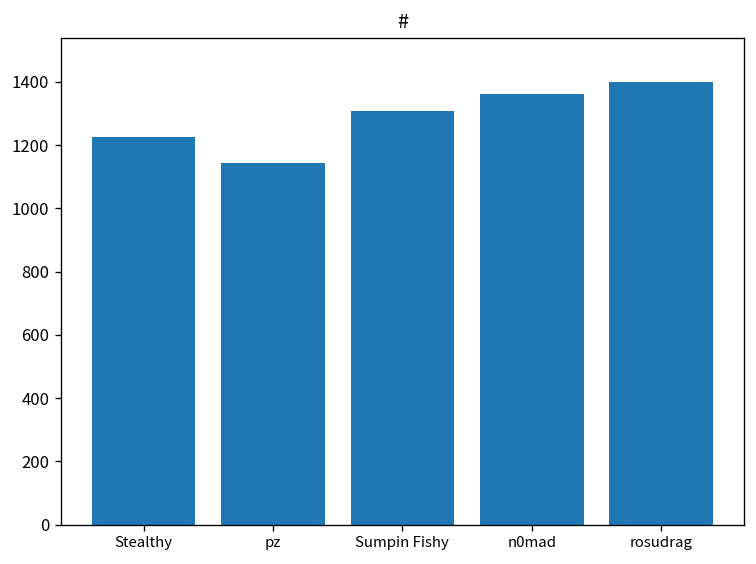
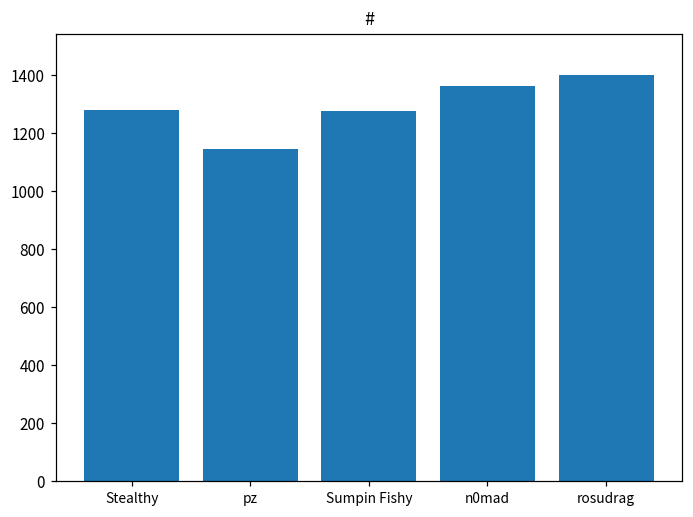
Stealthy: 1230 -> 1280
Sumpin Fishy: 1310 -> 1280
